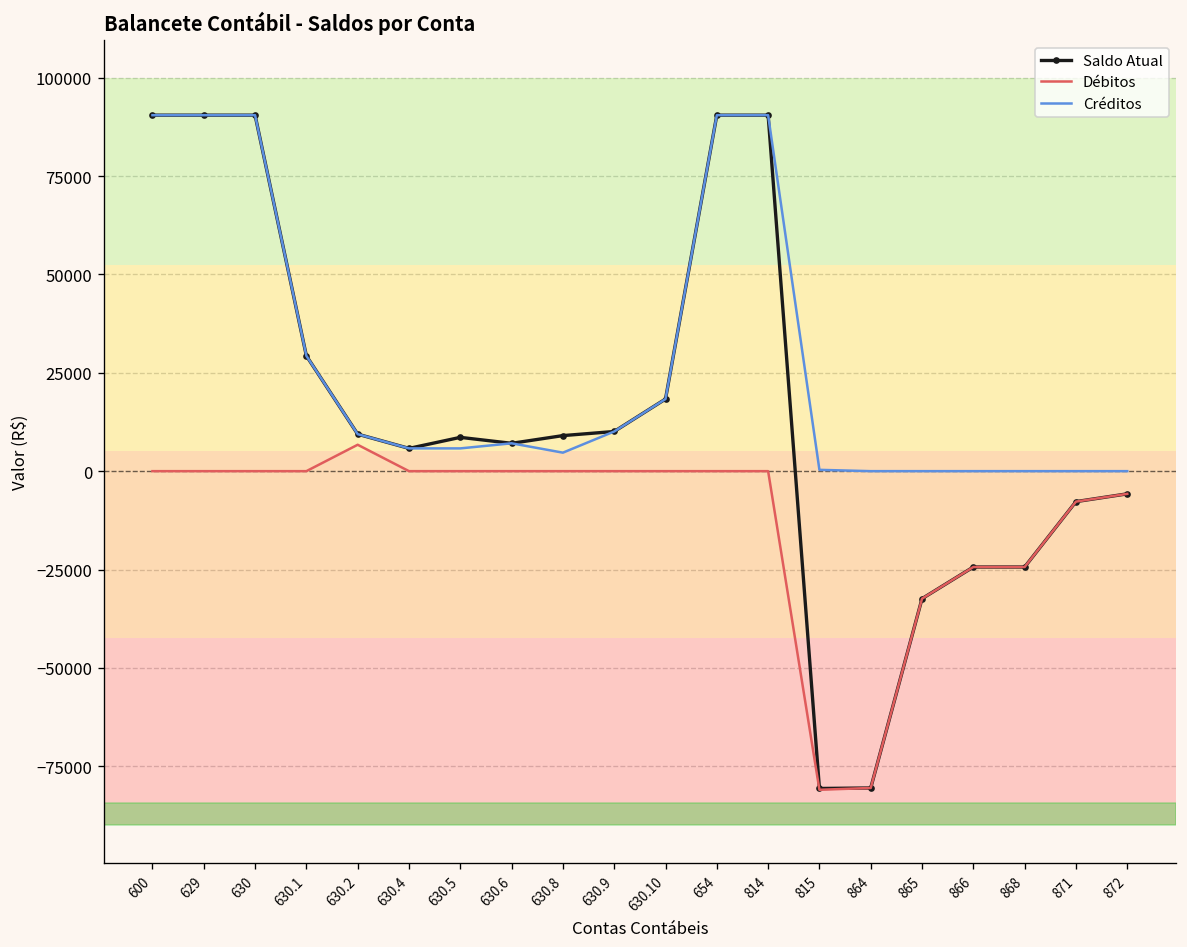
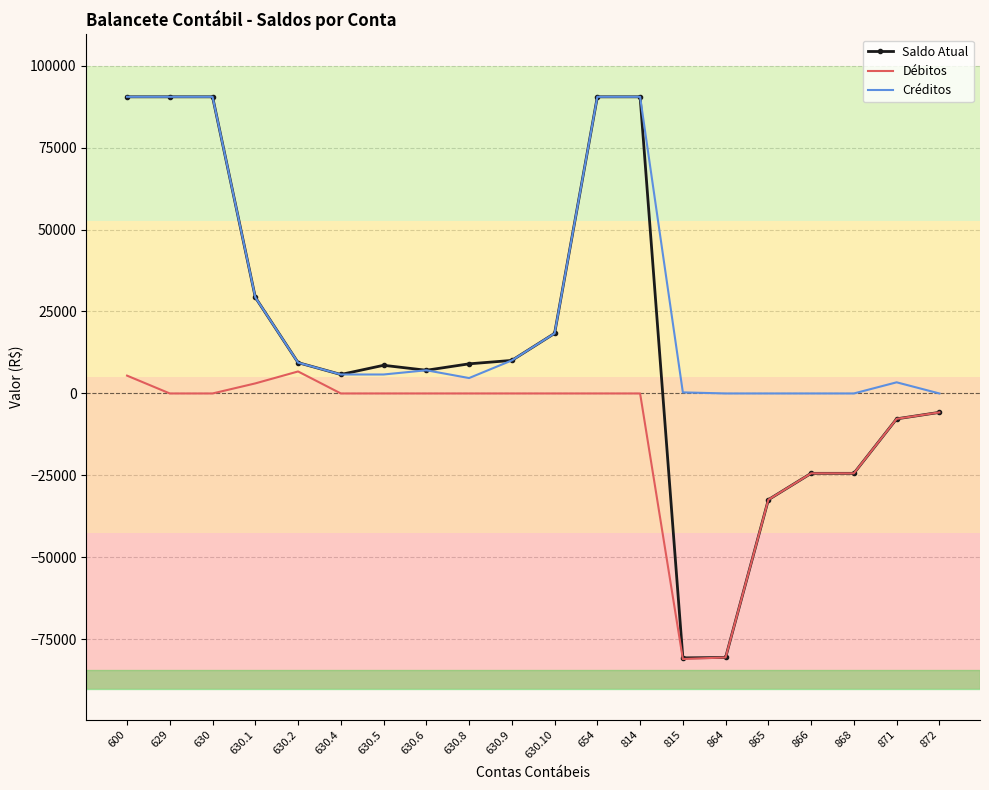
Débitos, 600: 0 -> 5000
Débitos, 630.1: 0 -> 3000
Créditos, 871: 0 -> 3000
